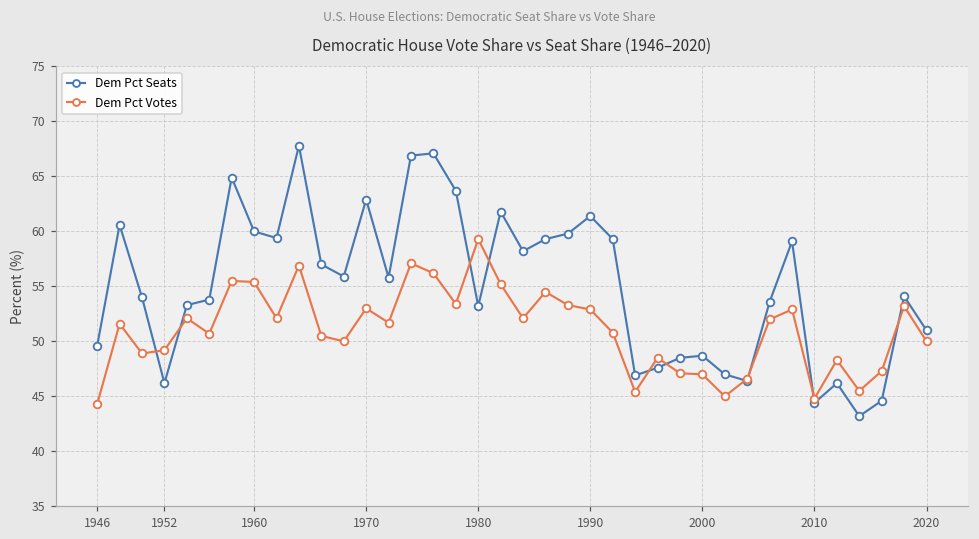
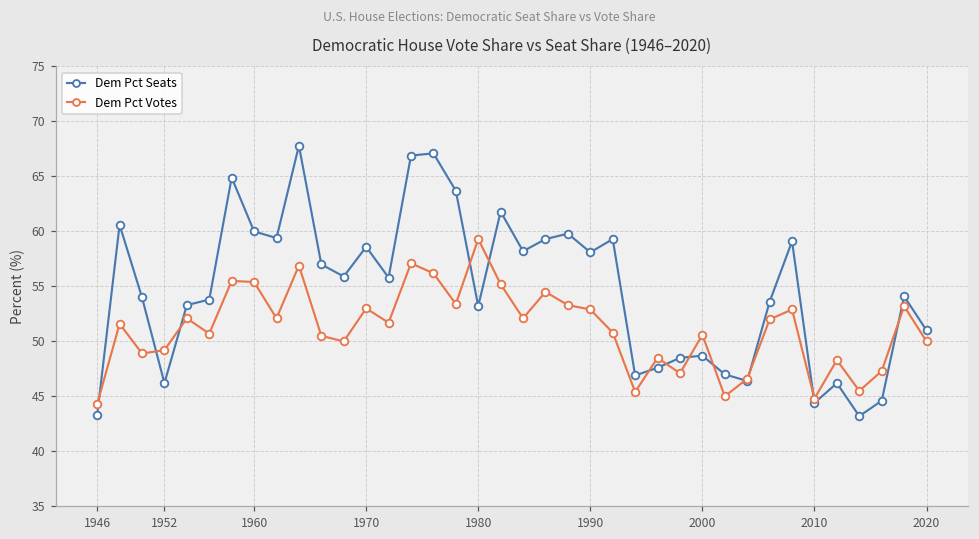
Dem Pct Seats, 1946: 50 -> 43
Dem Pct Seats, 1970: 63 -> 59
Dem Pct Seats, 1990: 61 -> 58
Dem Pct Votes, 2000: 47 -> 51
